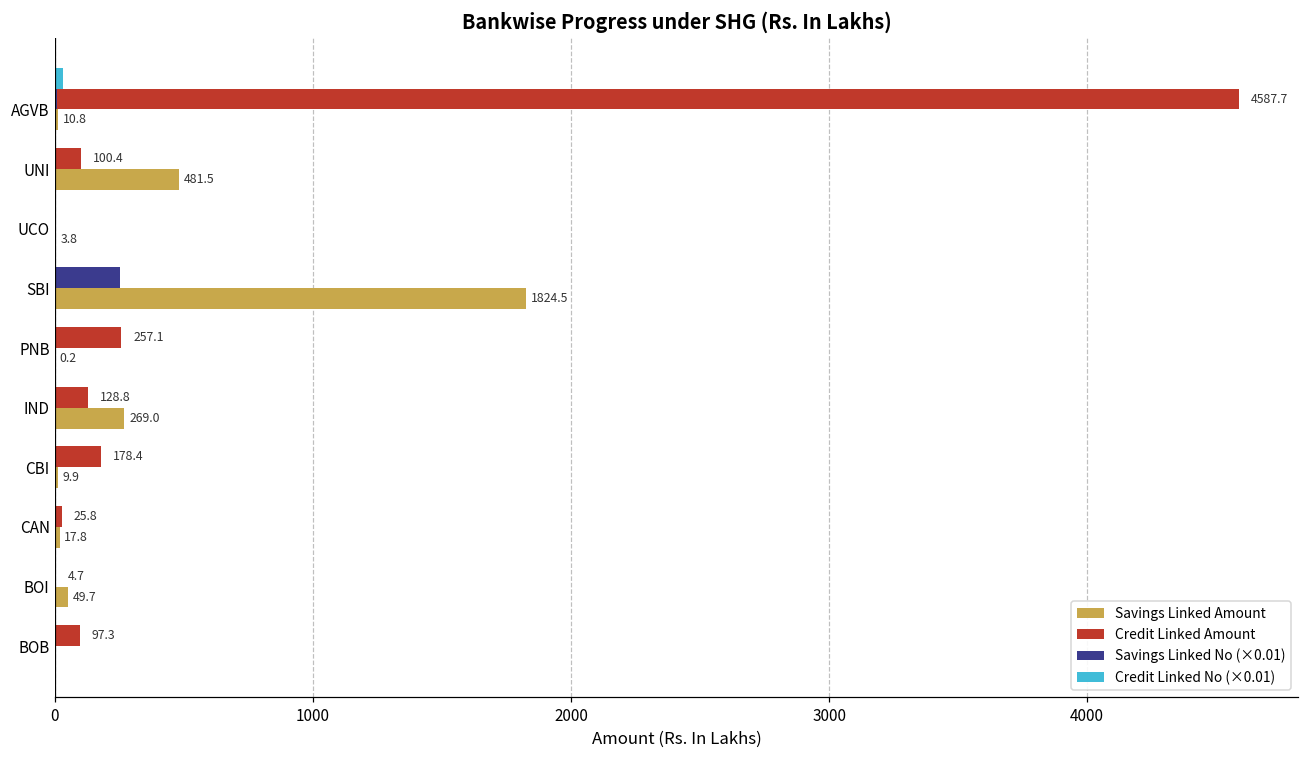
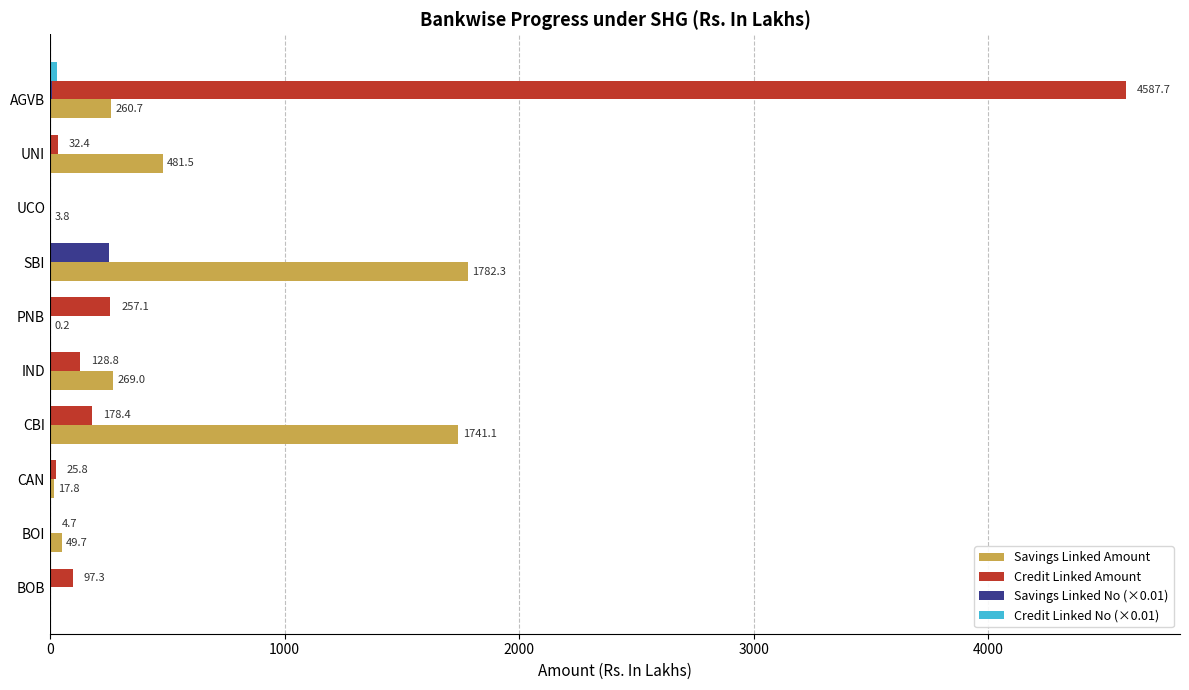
Savings Linked Amount, AGVB: 10.8 -> 260.7
Credit Linked Amount, UNI: 100.4 -> 32.4
Savings Linked Amount, SBI: 1824.5 -> 1782.3
Savings Linked Amount, CBI: 9.9 -> 1741.1
